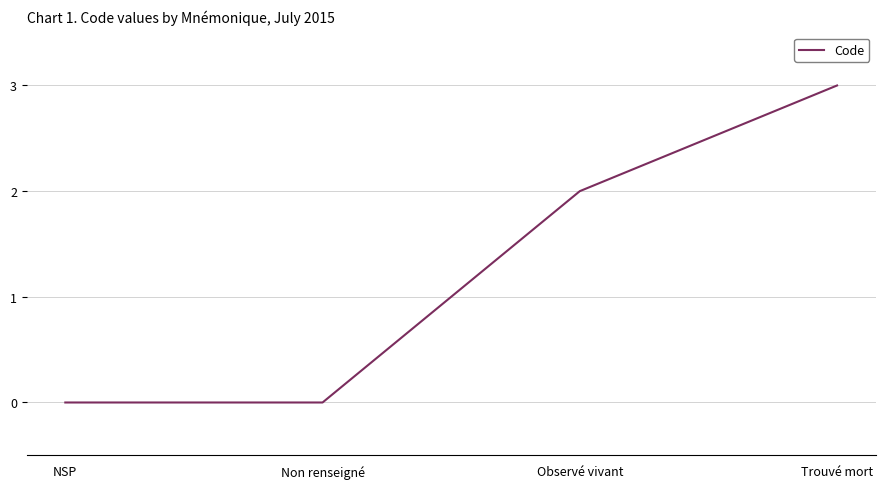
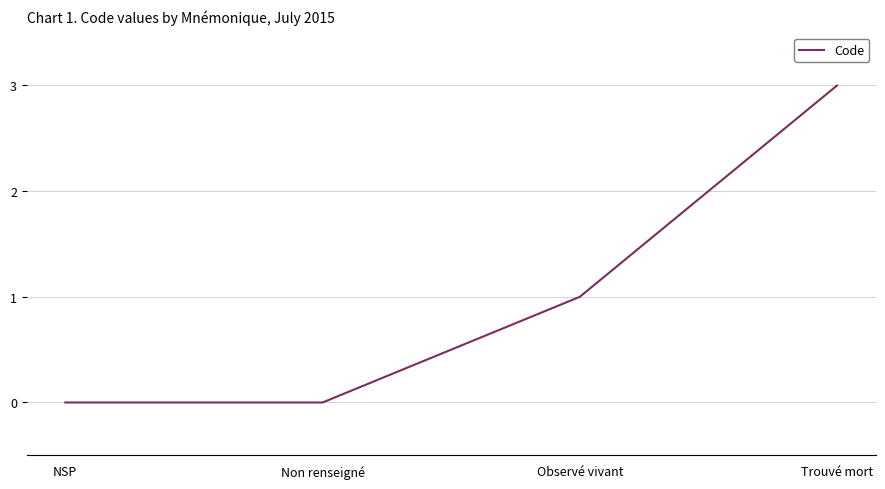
Observé vivant: 2 -> 1
